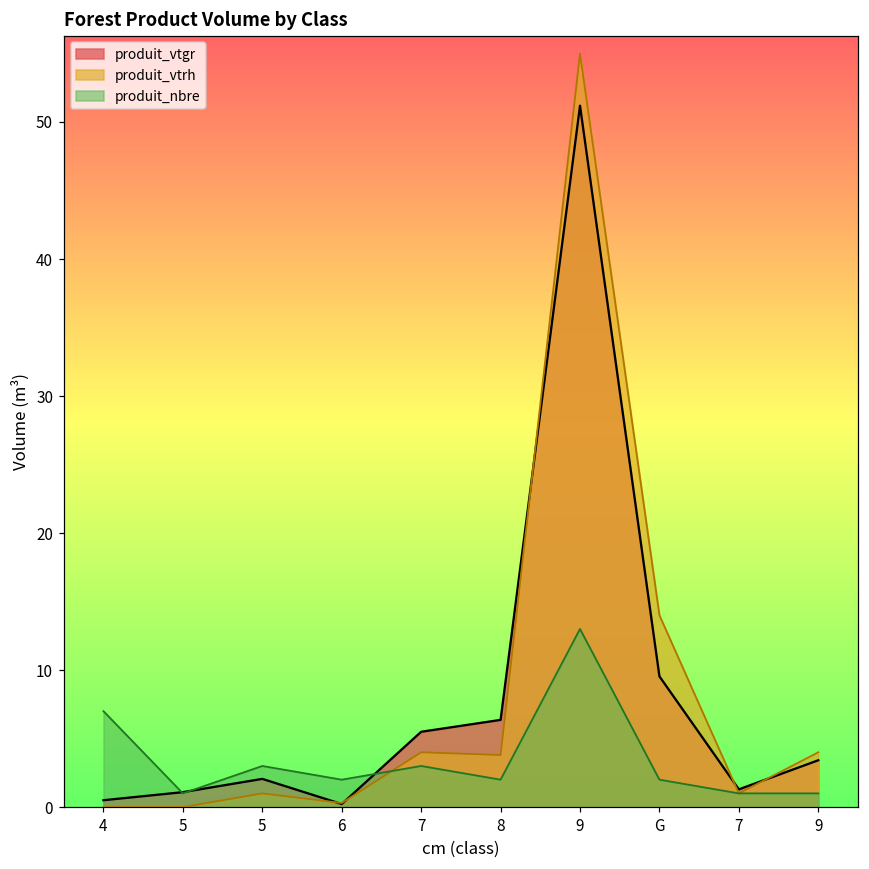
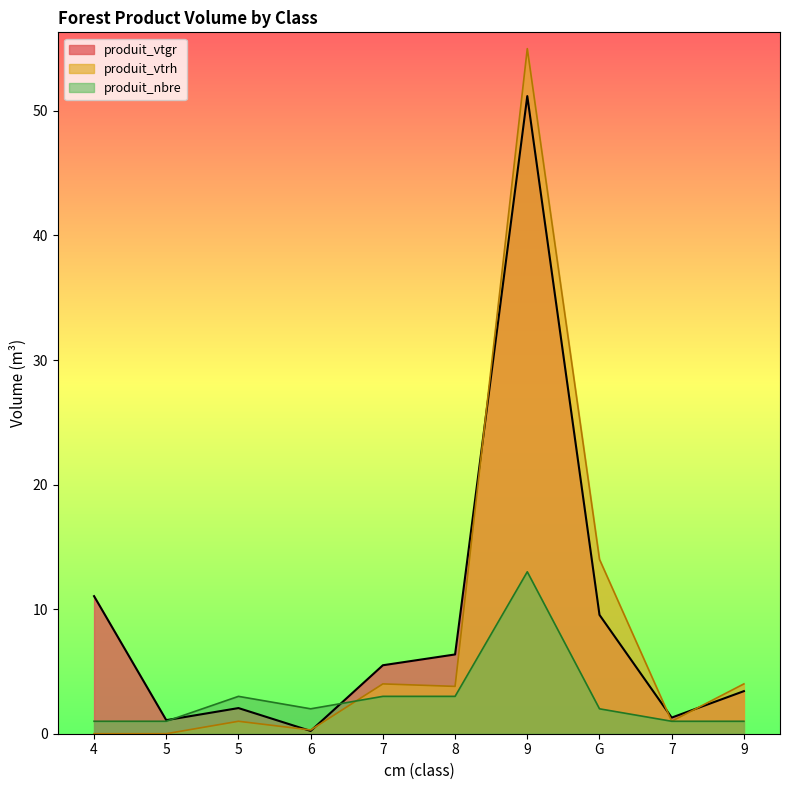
produit_vtgr, 4: 0.5 -> 11.0
produit_nbre, 4: 7 -> 1
produit_nbre, 8: 2 -> 3
